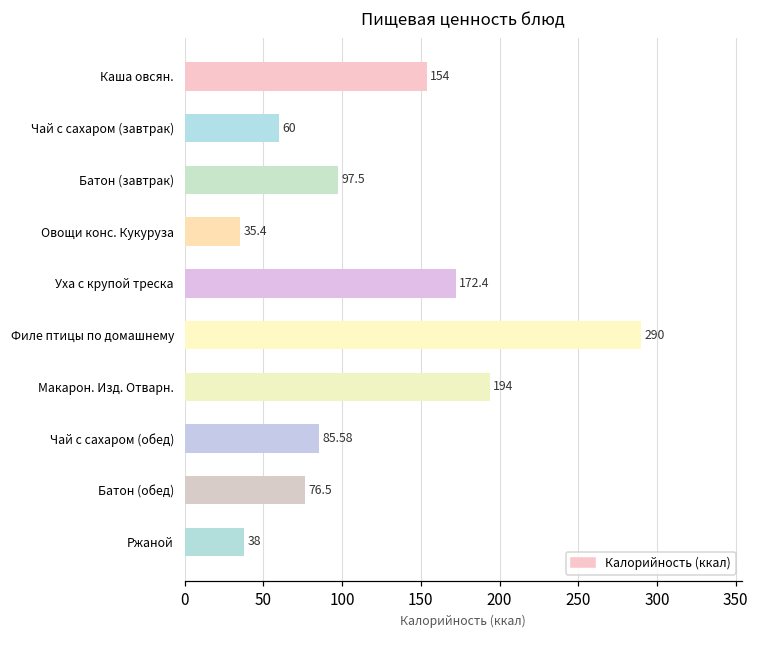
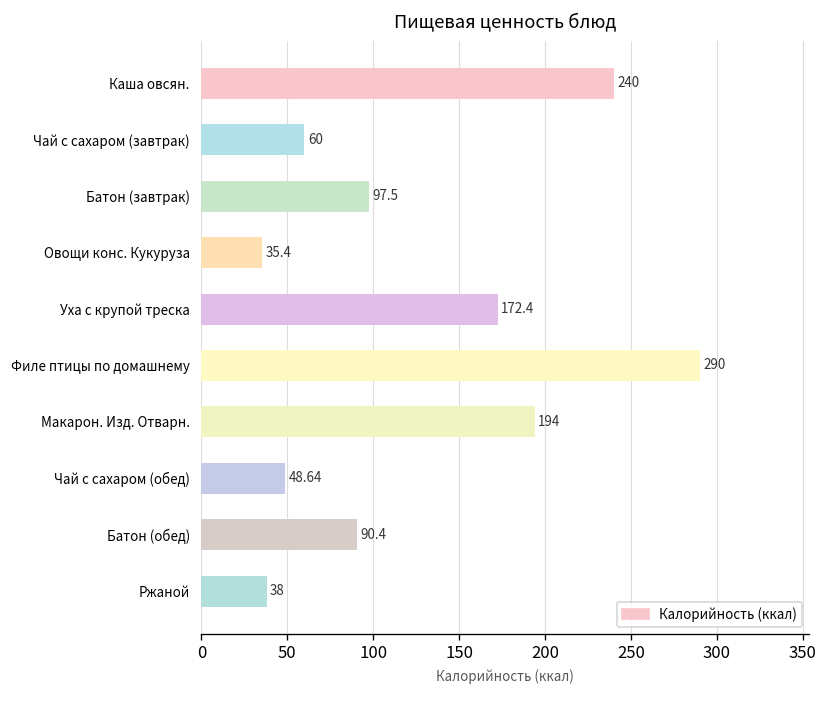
Каша овсян.: 154 -> 240
Чай с сахаром (обед): 85.58 -> 48.64
Батон (обед): 76.5 -> 90.4
